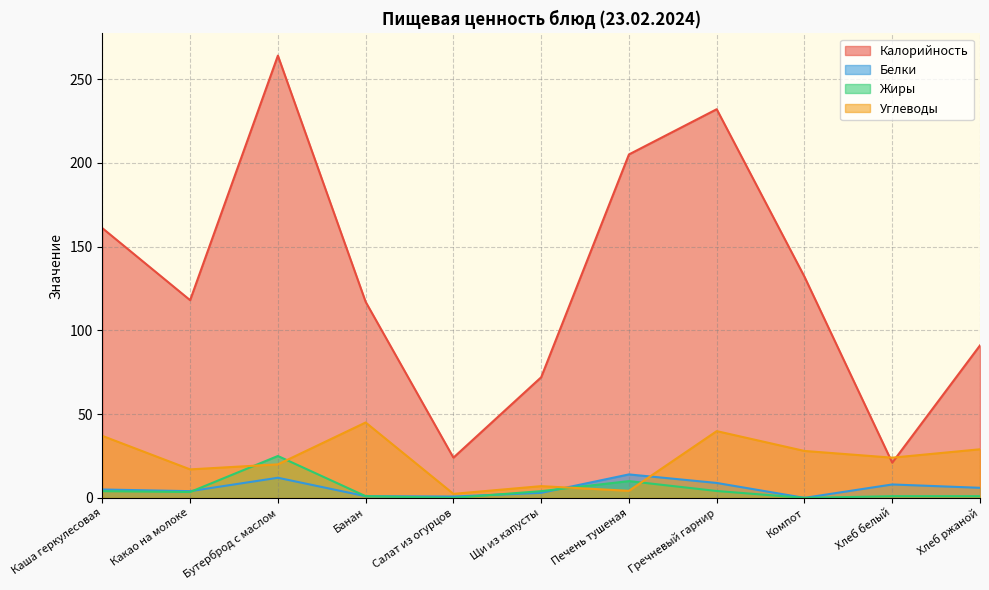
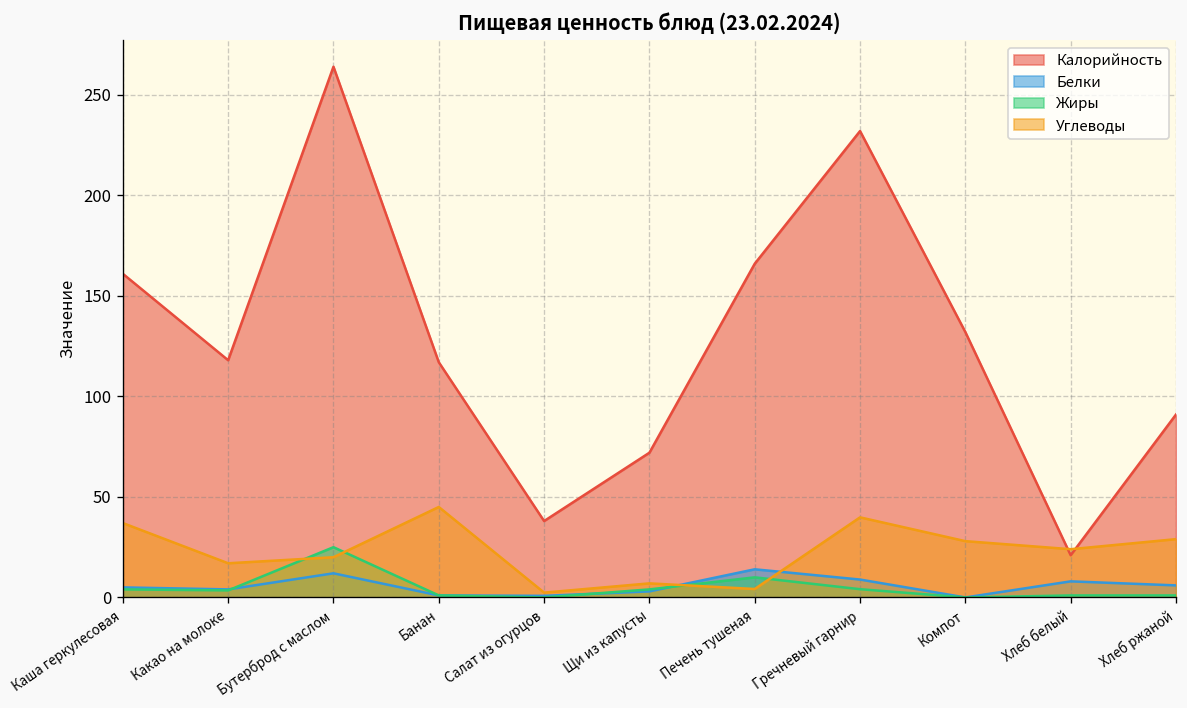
Калорийность, Салат из огурцов: 24 -> 38
Калорийность, Печень тушеная: 205 -> 166
